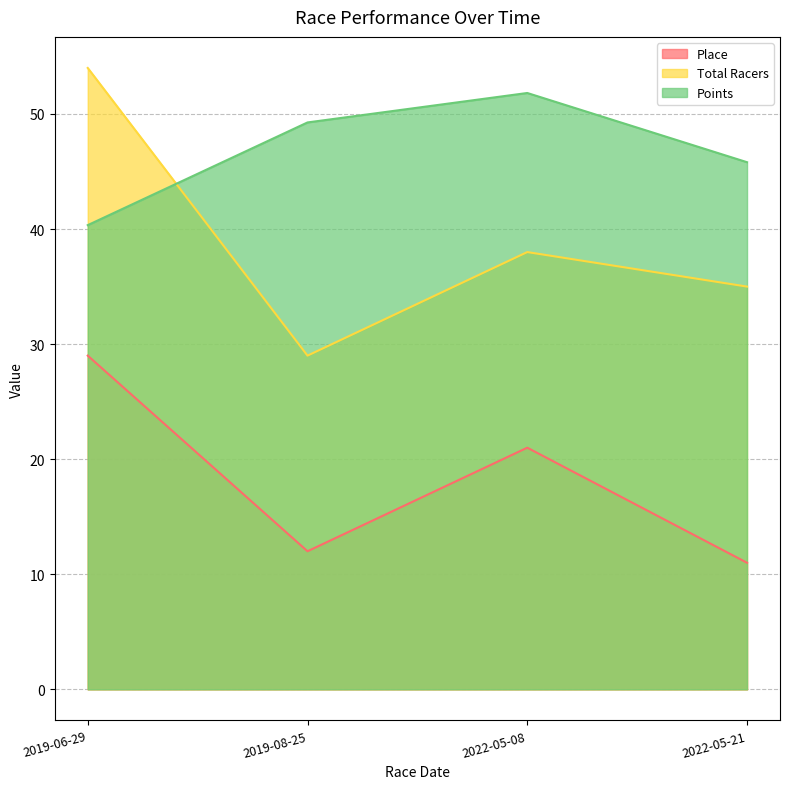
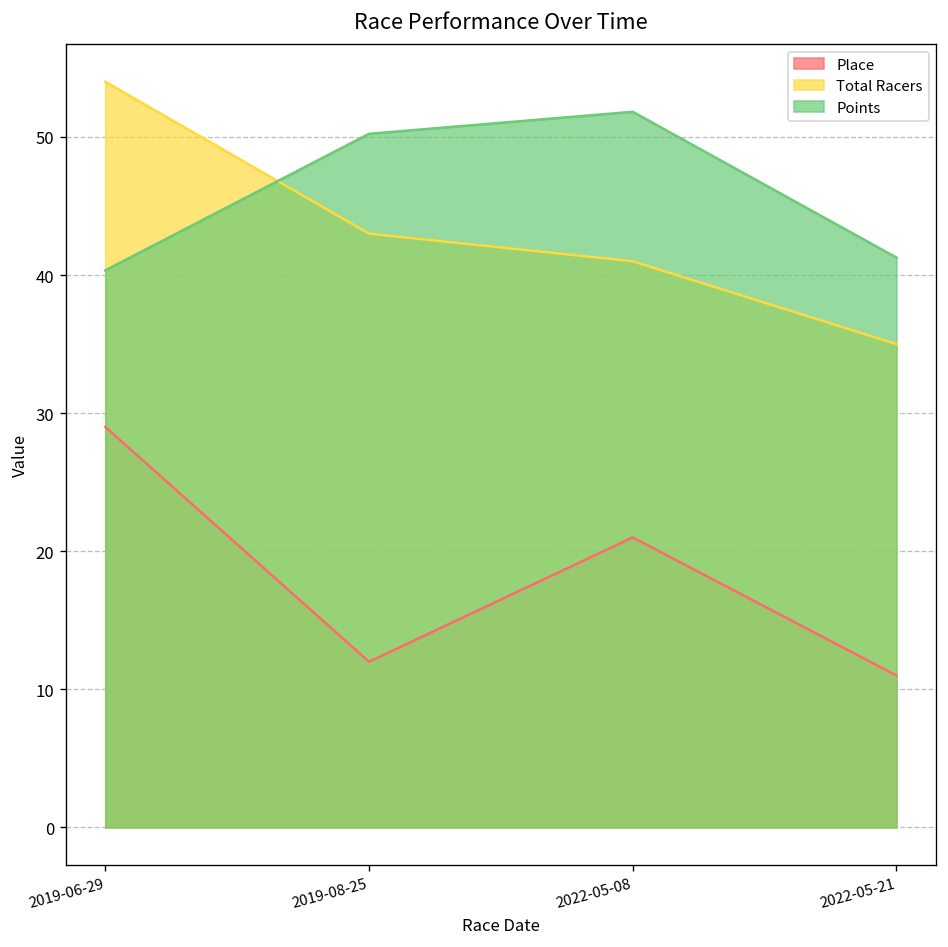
Total Racers, 2019-08-25: 29 -> 43
Points, 2019-08-25: 49.3 -> 50.2
Total Racers, 2022-05-08: 38 -> 41
Points, 2022-05-21: 45.8 -> 41.3
